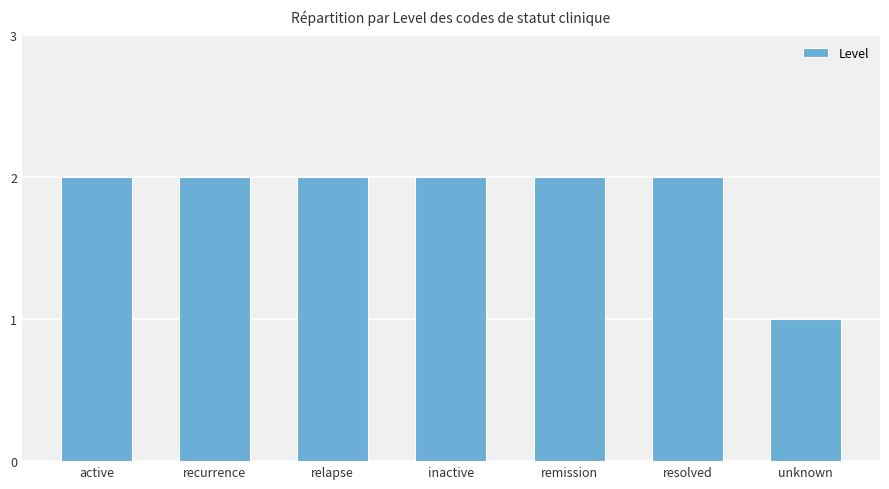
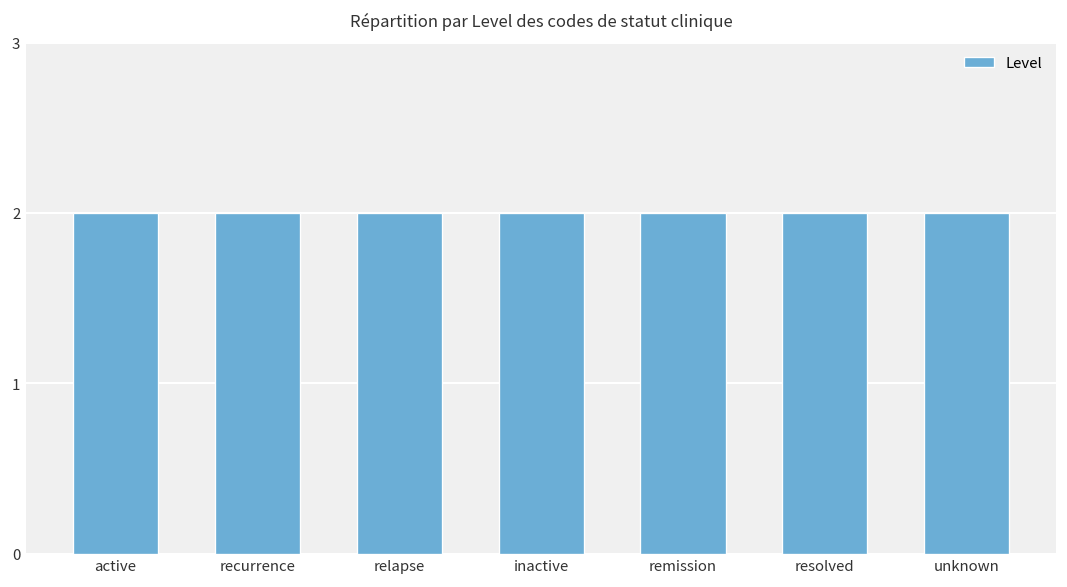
unknown: 1 -> 2
